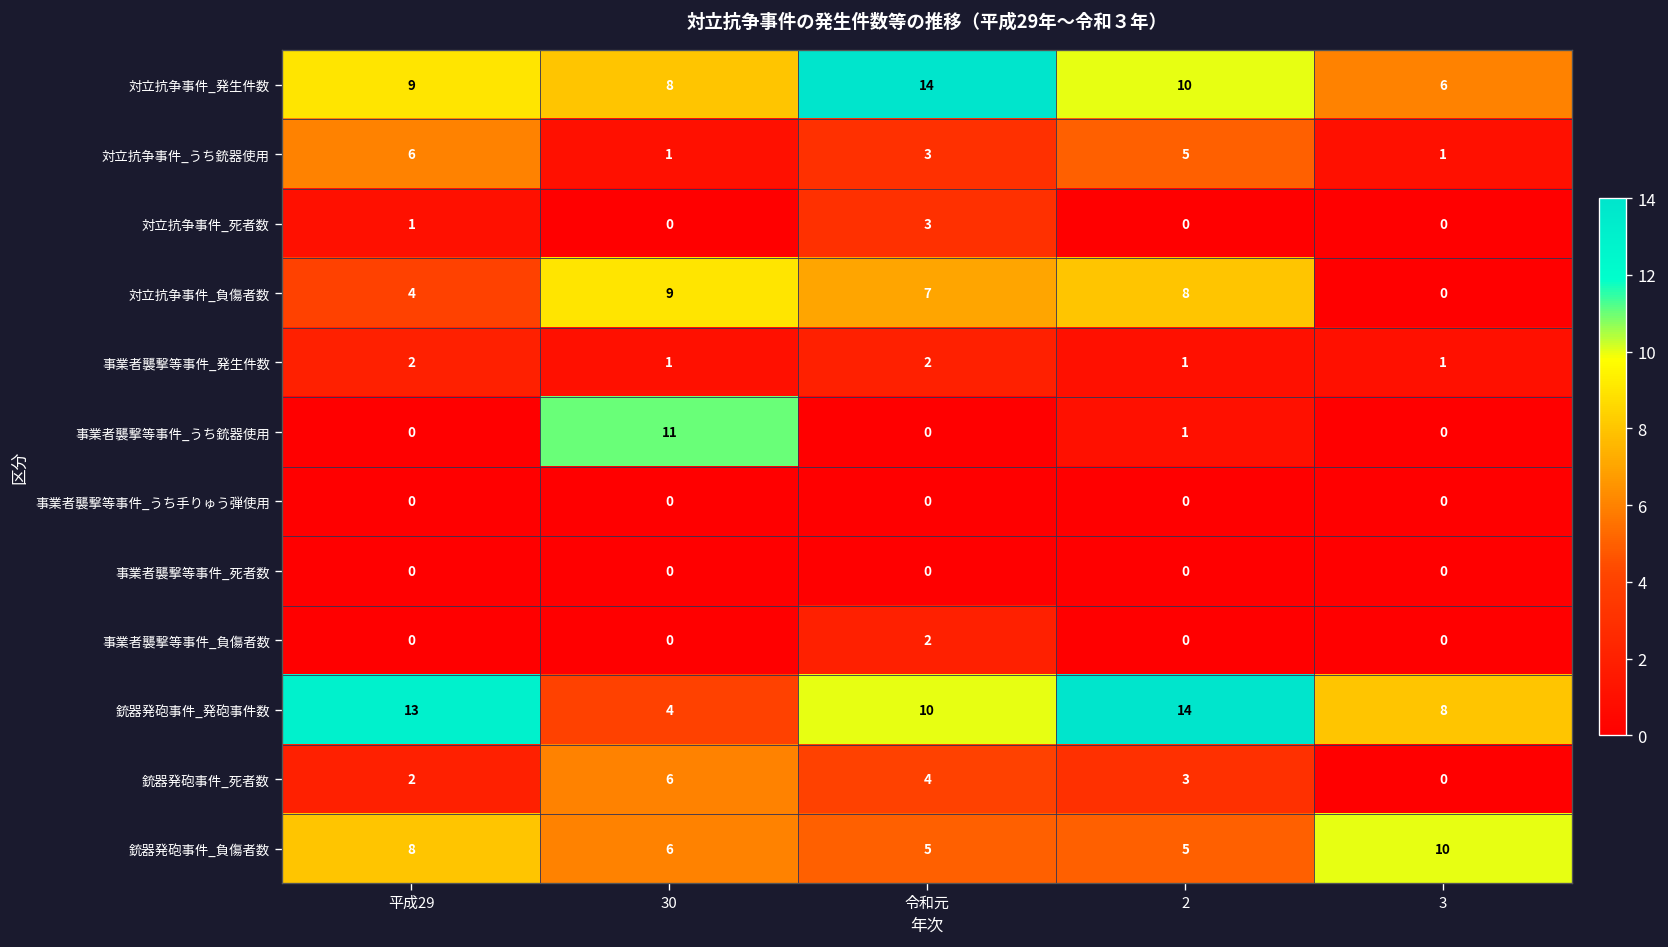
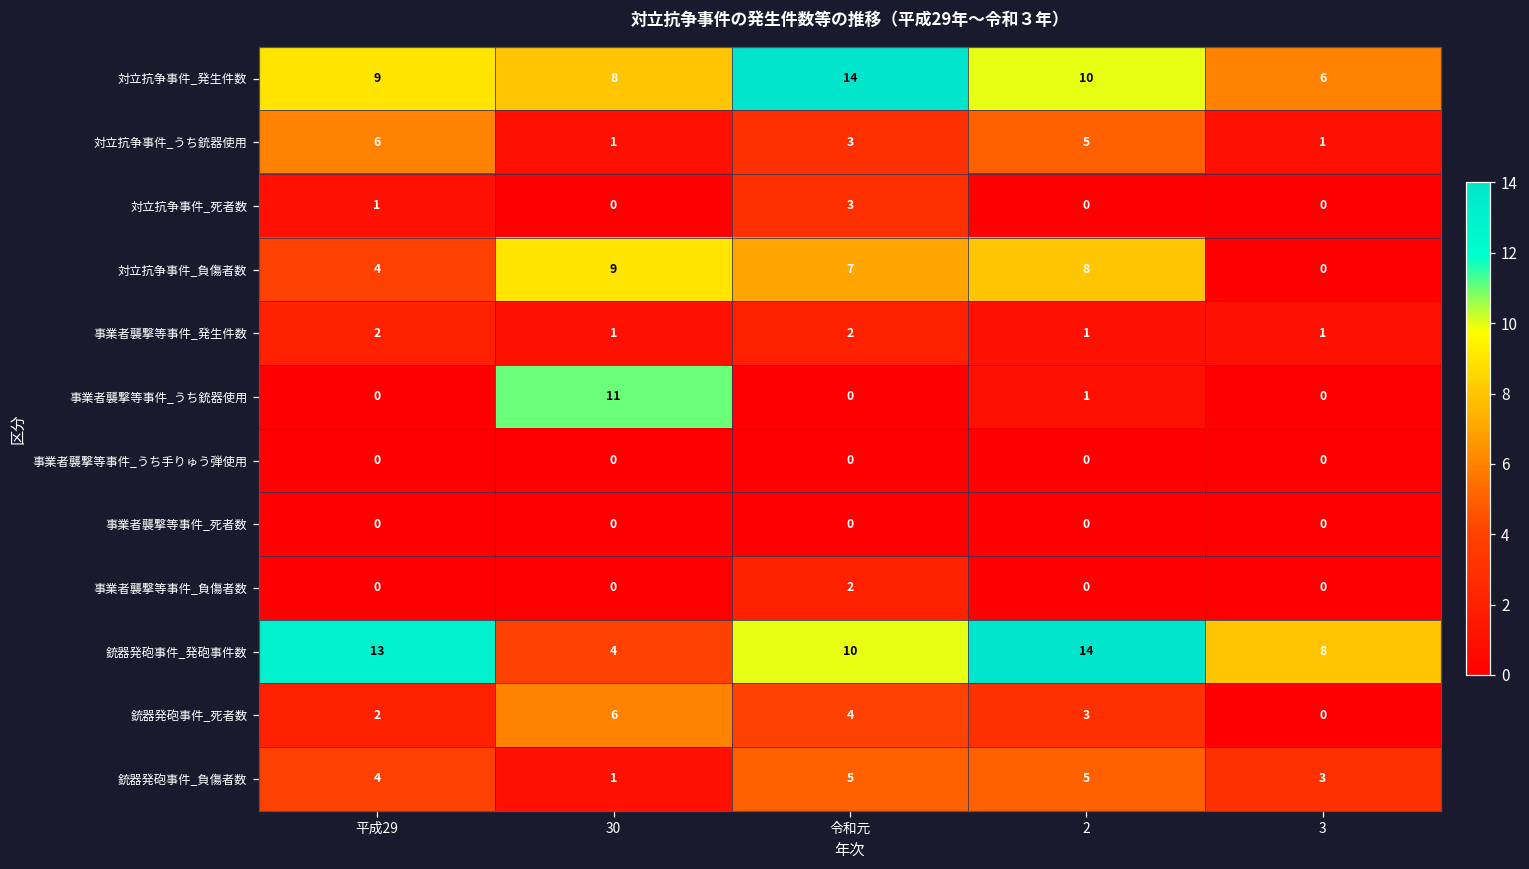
銃器発砲事件_負傷者数, 平成29: 8 -> 4
銃器発砲事件_負傷者数, 30: 6 -> 1
銃器発砲事件_負傷者数, 3: 10 -> 3
